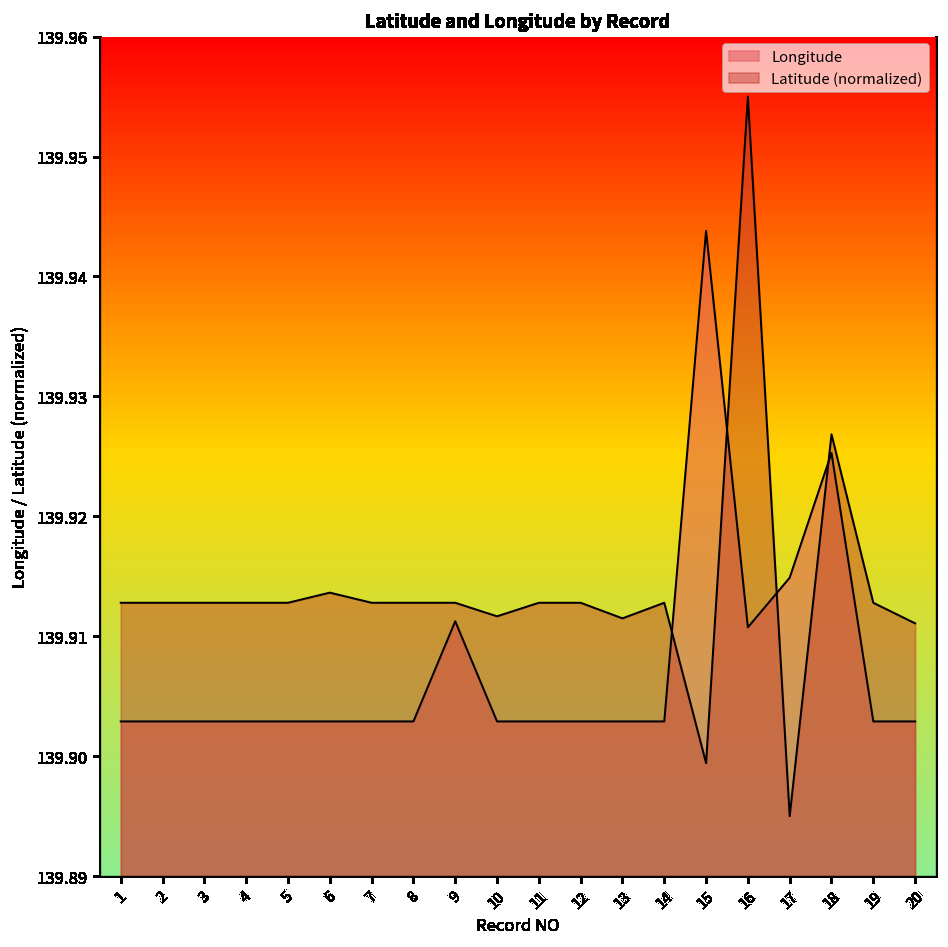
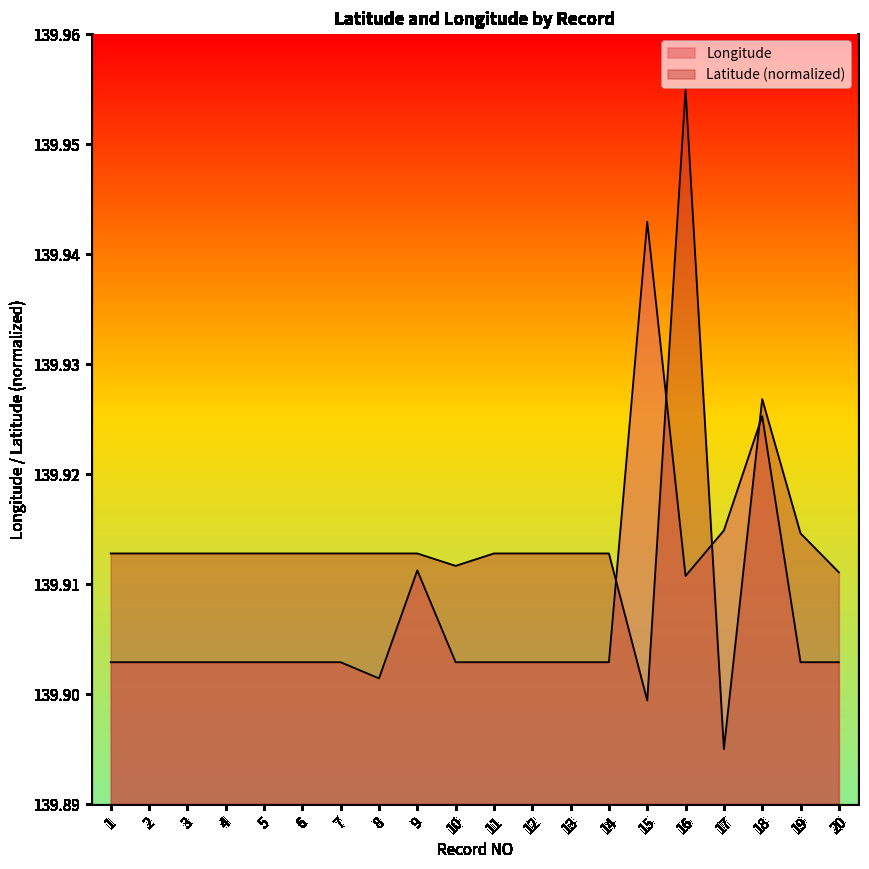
Latitude (normalized), 6: 139.914 -> 139.913
Longitude, 8: 139.903 -> 139.901
Latitude (normalized), 13: 139.911 -> 139.913
Longitude, 15: 139.944 -> 139.943
Latitude (normalized), 19: 139.913 -> 139.915
